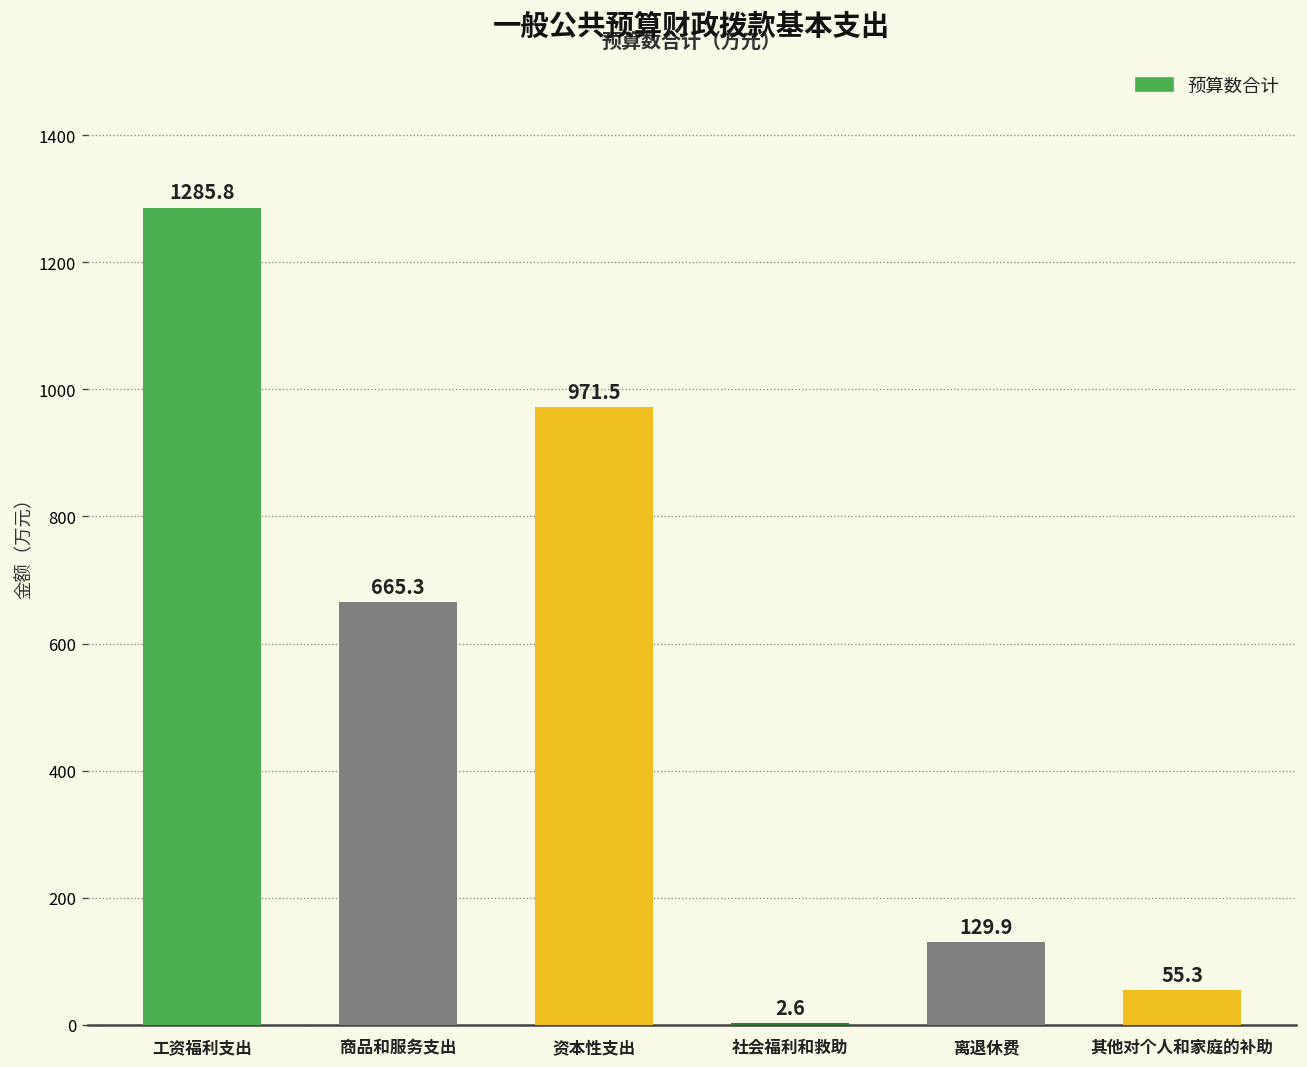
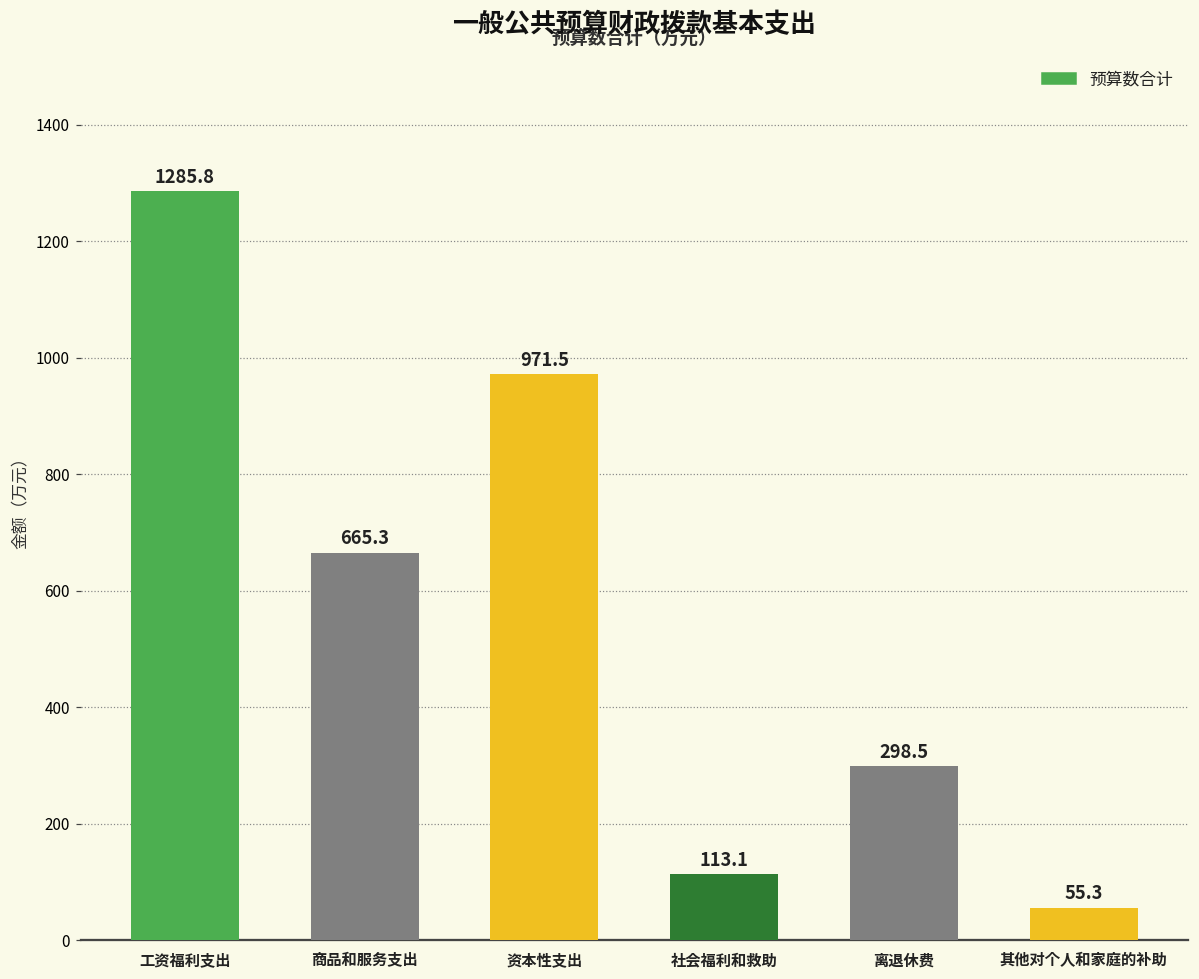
社会福利和救助: 2.6 -> 113.1
离退休费: 129.9 -> 298.5
